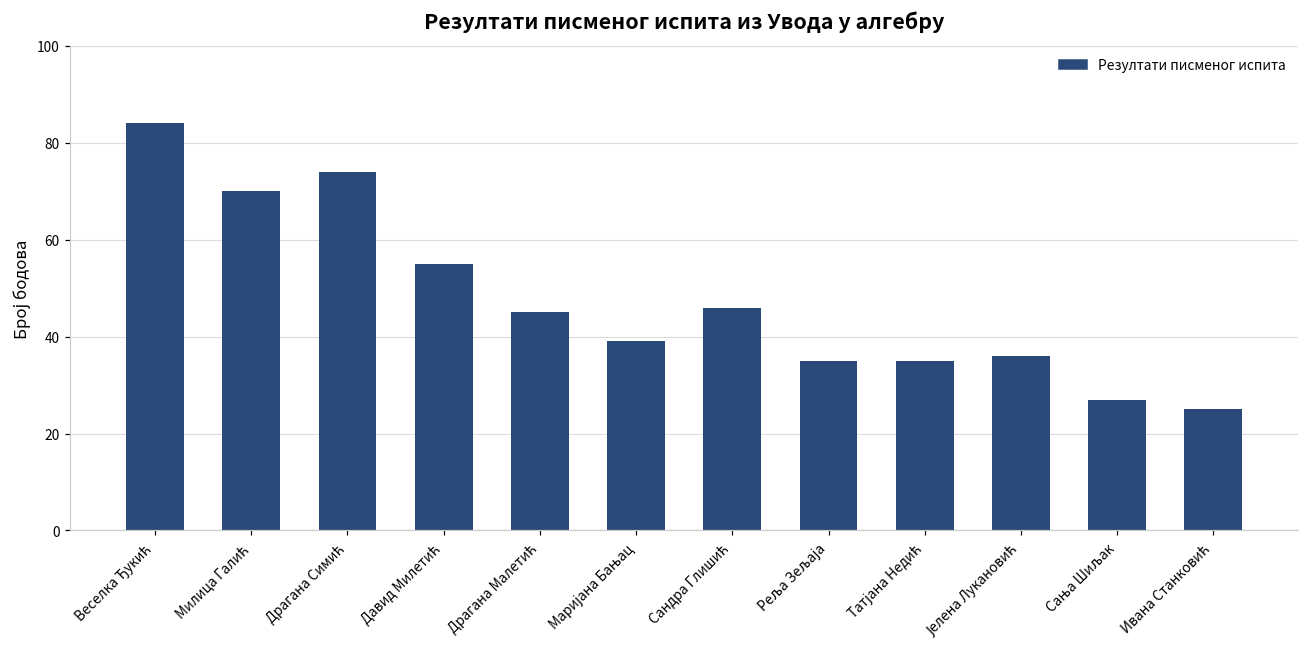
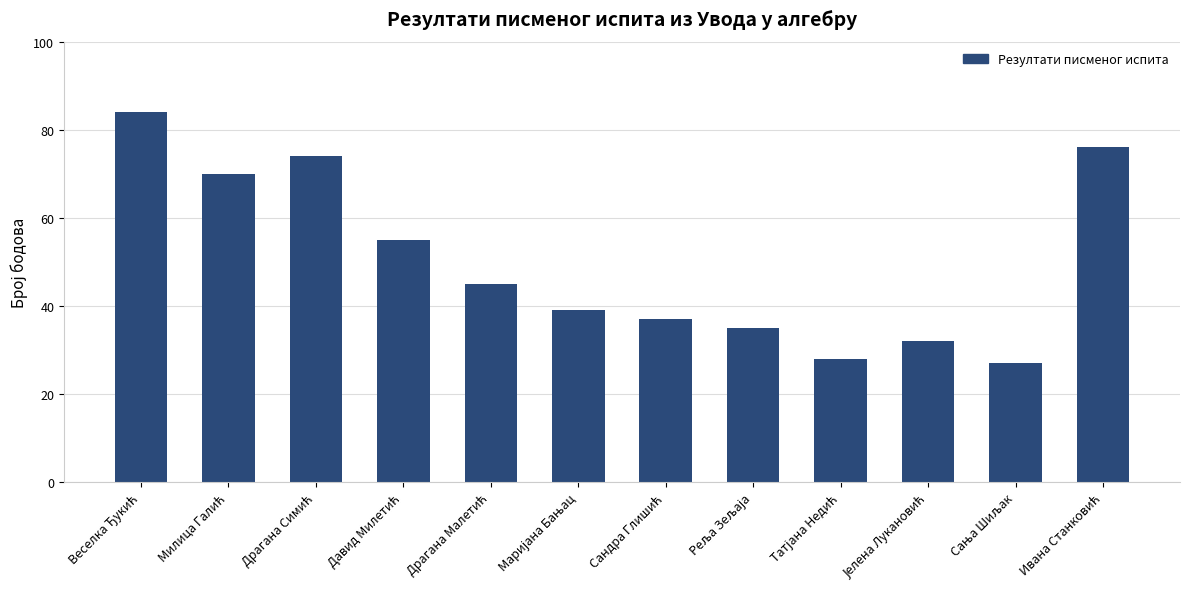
Сандра Глишић: 46 -> 37
Татјана Недић: 35 -> 28
Јелена Лукановић: 36 -> 32
Ивана Станковић: 25 -> 76
